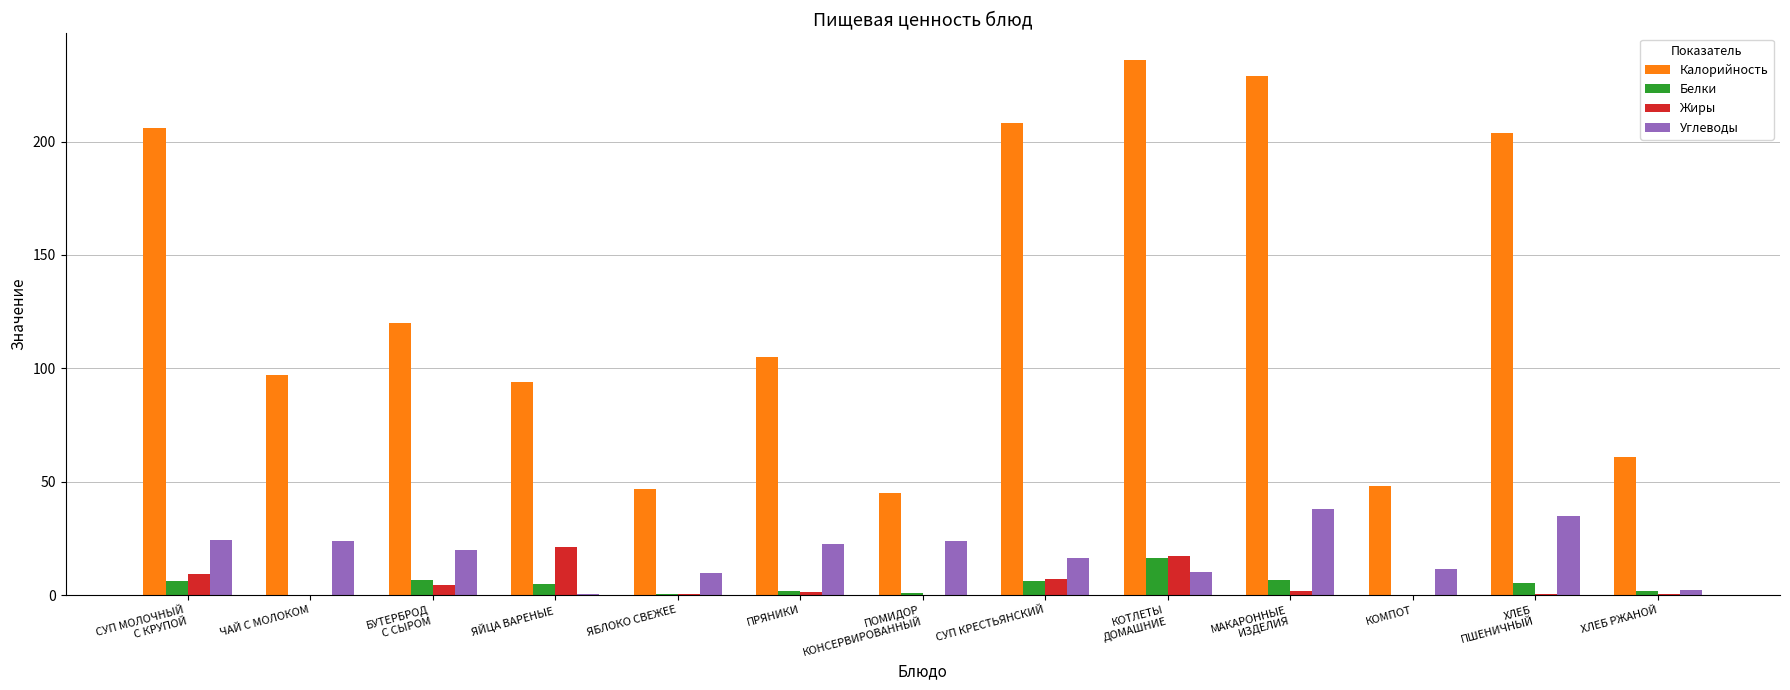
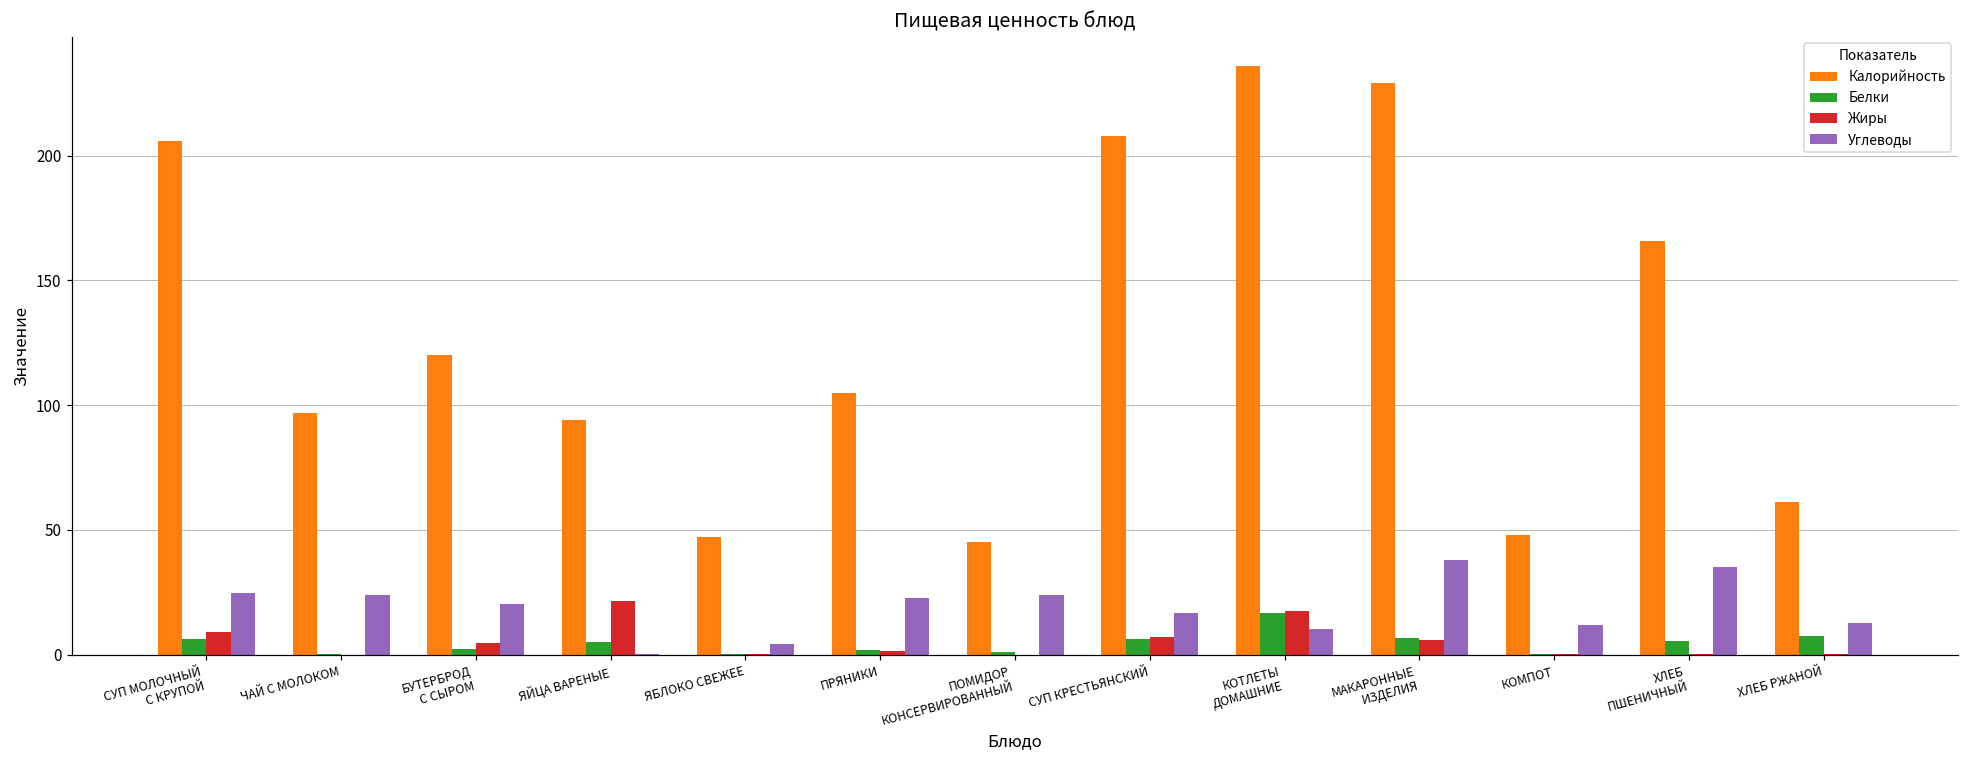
Белки, БУТЕРБРОД С СЫРОМ: 7 -> 2
Углеводы, ЯБЛОКО СВЕЖЕЕ: 10 -> 4
Жиры, МАКАРОННЫЕ ИЗДЕЛИЯ: 2 -> 6
Калорийность, ХЛЕБ ПШЕНИЧНЫЙ: 204 -> 166
Белки, ХЛЕБ РЖАНОЙ: 2 -> 8
Углеводы, ХЛЕБ РЖАНОЙ: 2 -> 13
